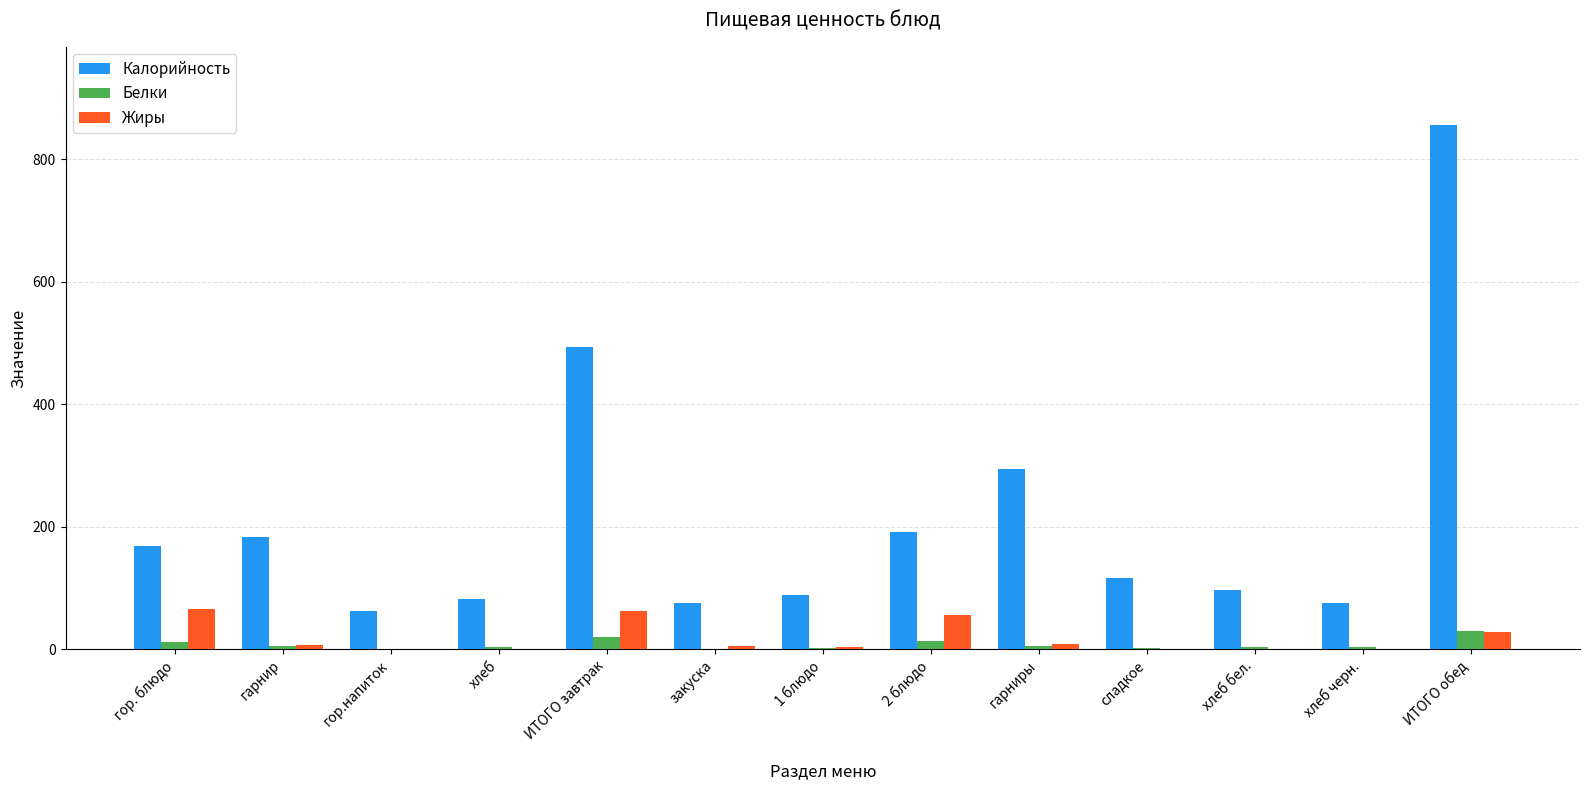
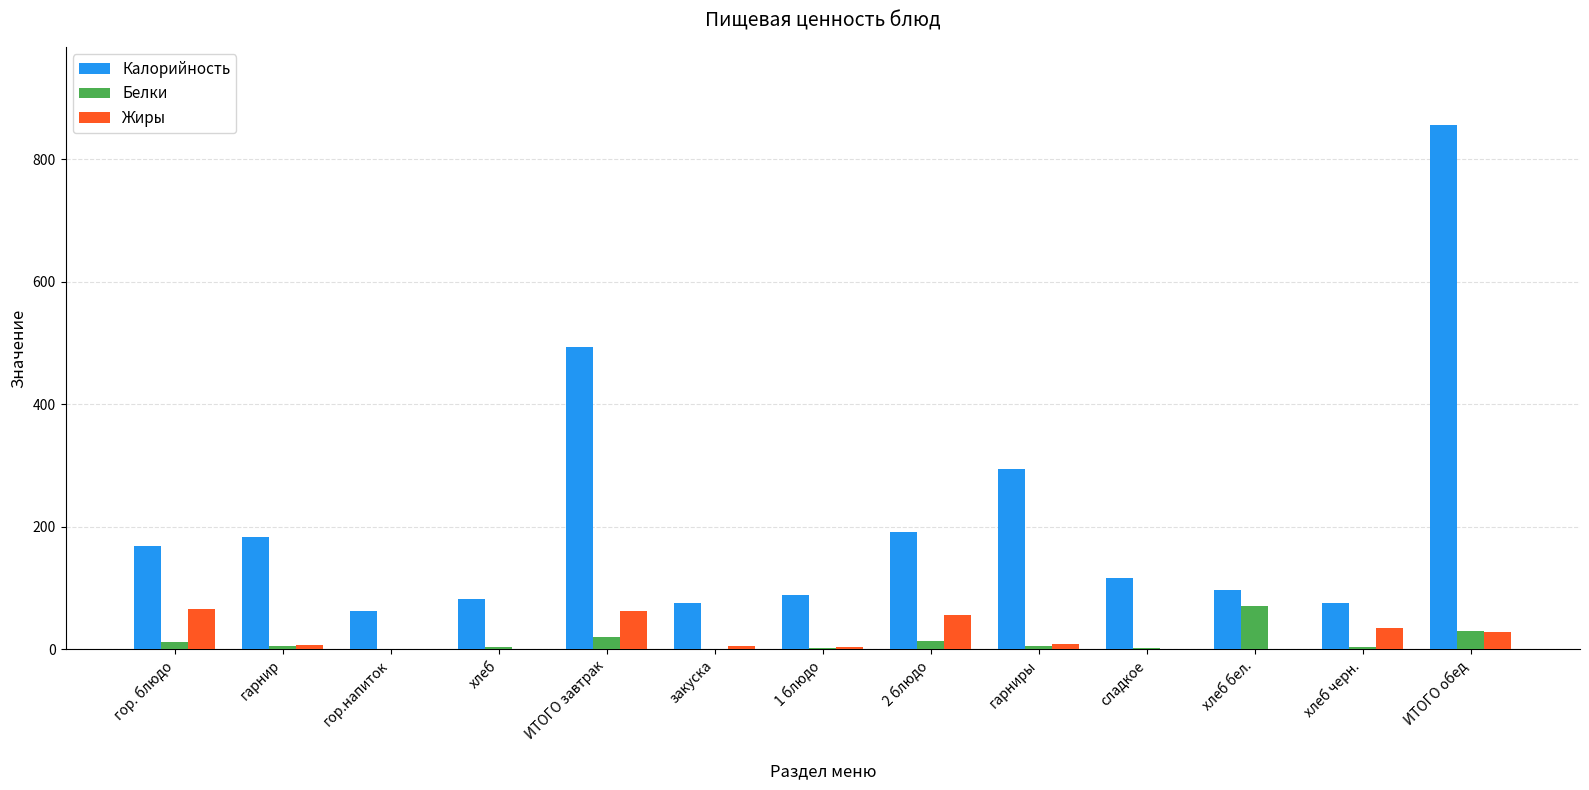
Белки, хлеб бел.: 0 -> 70
Жиры, хлеб черн.: 0 -> 30
